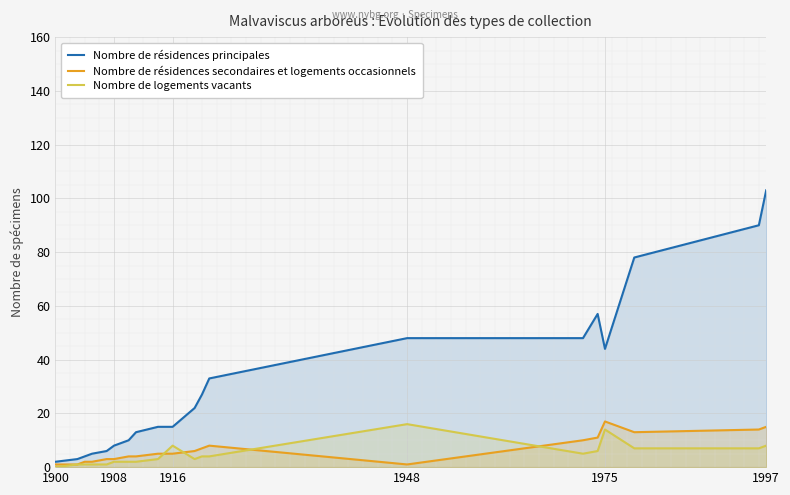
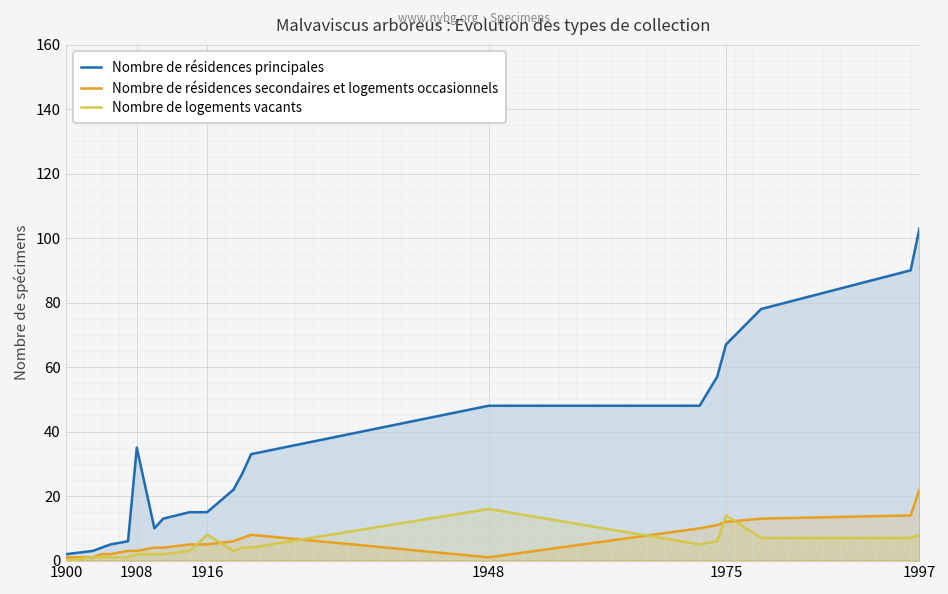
Nombre de résidences principales, 1908: 8 -> 35
Nombre de résidences principales, 1975: 44 -> 67
Nombre de résidences secondaires et logements occasionnels, 1975: 17 -> 12
Nombre de résidences secondaires et logements occasionnels, 1997: 15 -> 22
